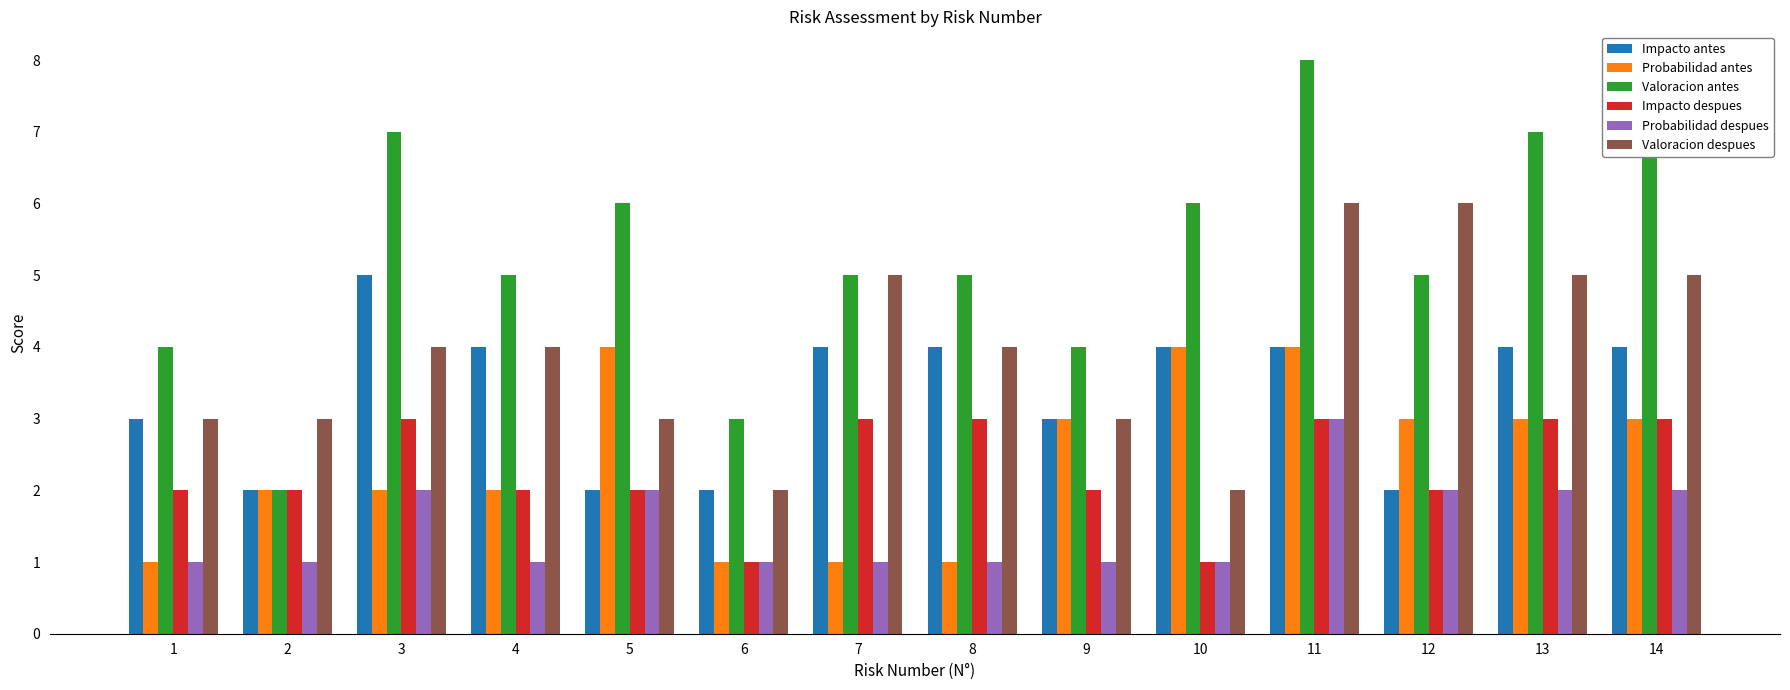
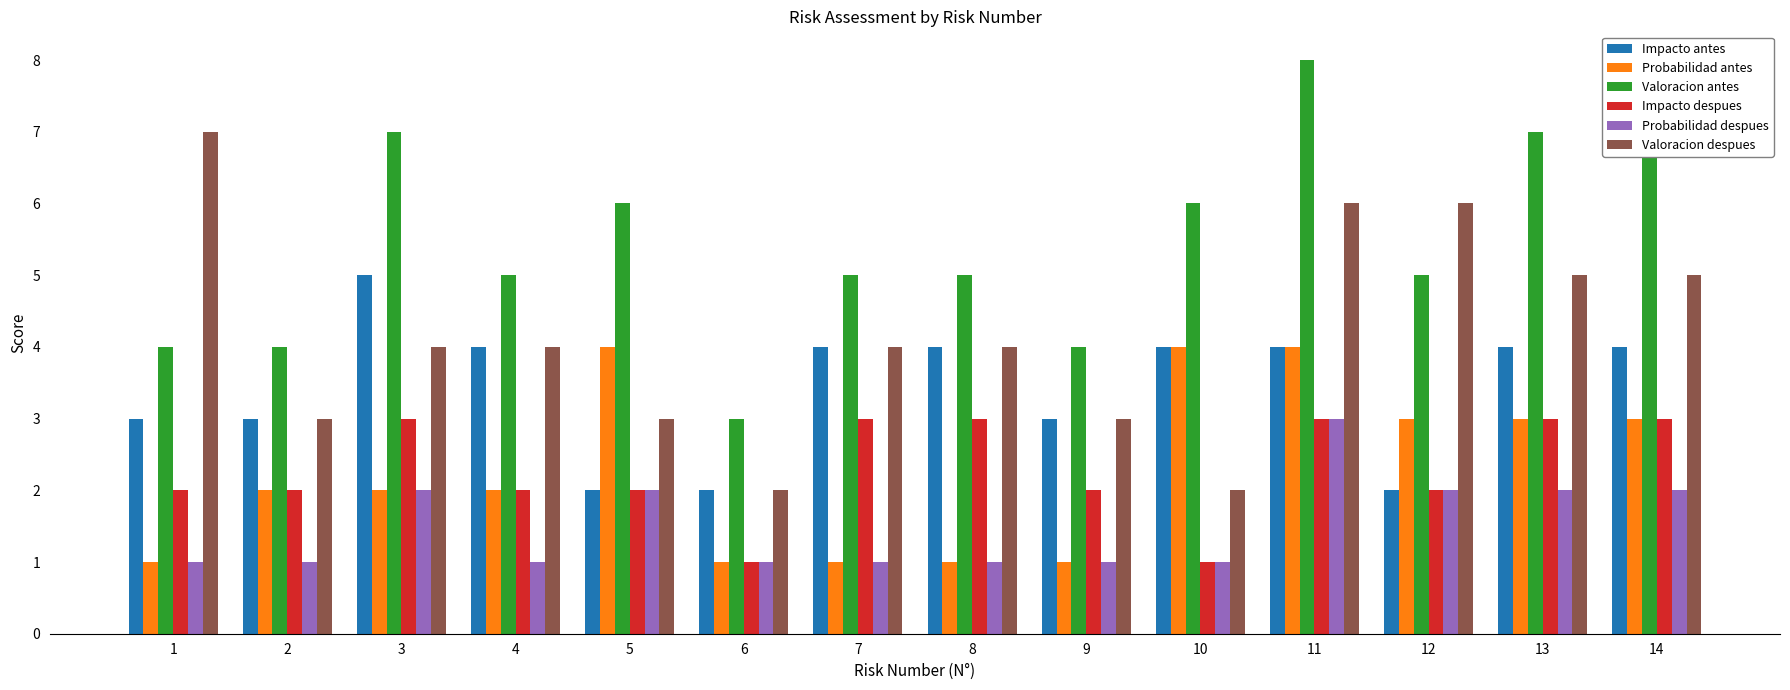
Valoracion despues, 1: 3 -> 7
Impacto antes, 2: 2 -> 3
Valoracion antes, 2: 2 -> 4
Valoracion despues, 7: 5 -> 4
Probabilidad antes, 9: 3 -> 1
